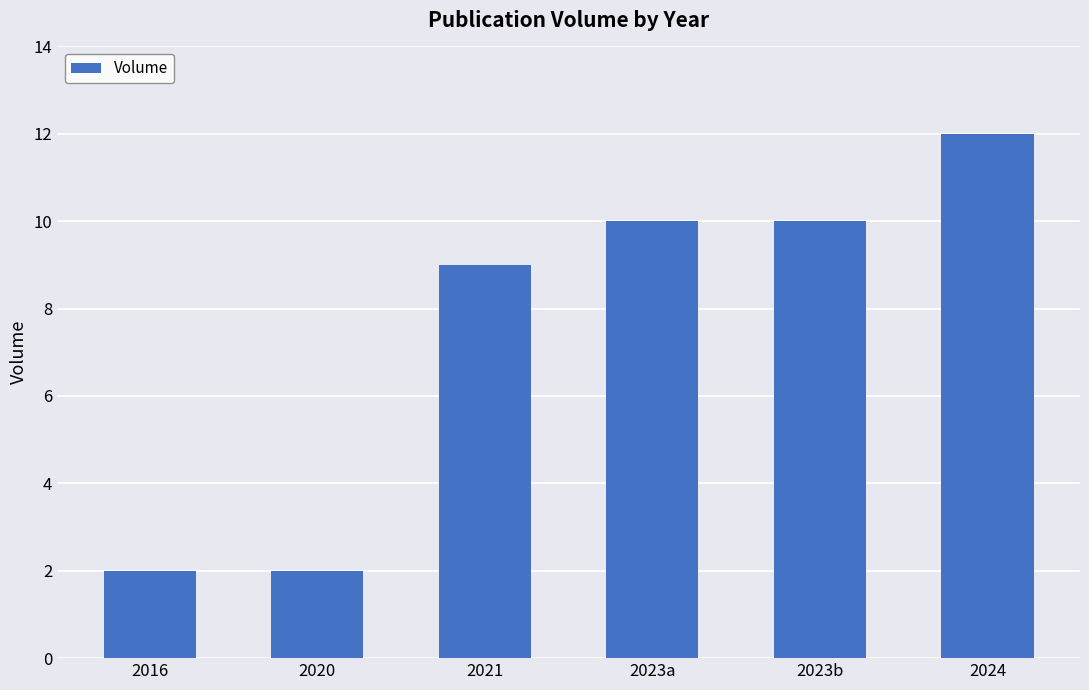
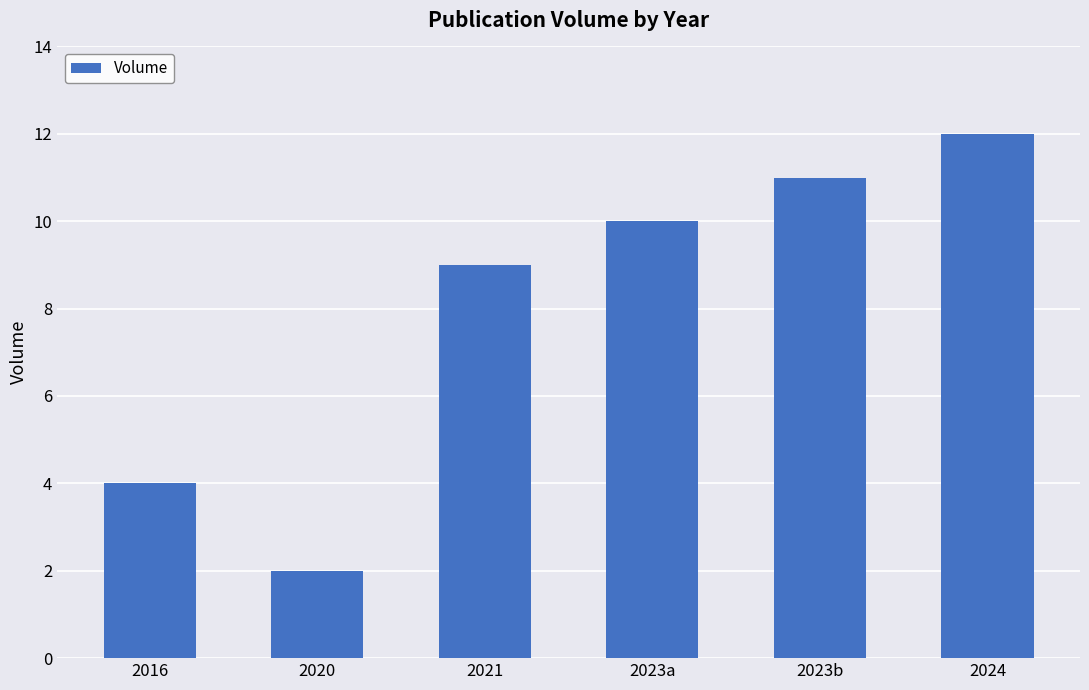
2016: 2 -> 4
2023b: 10 -> 11
